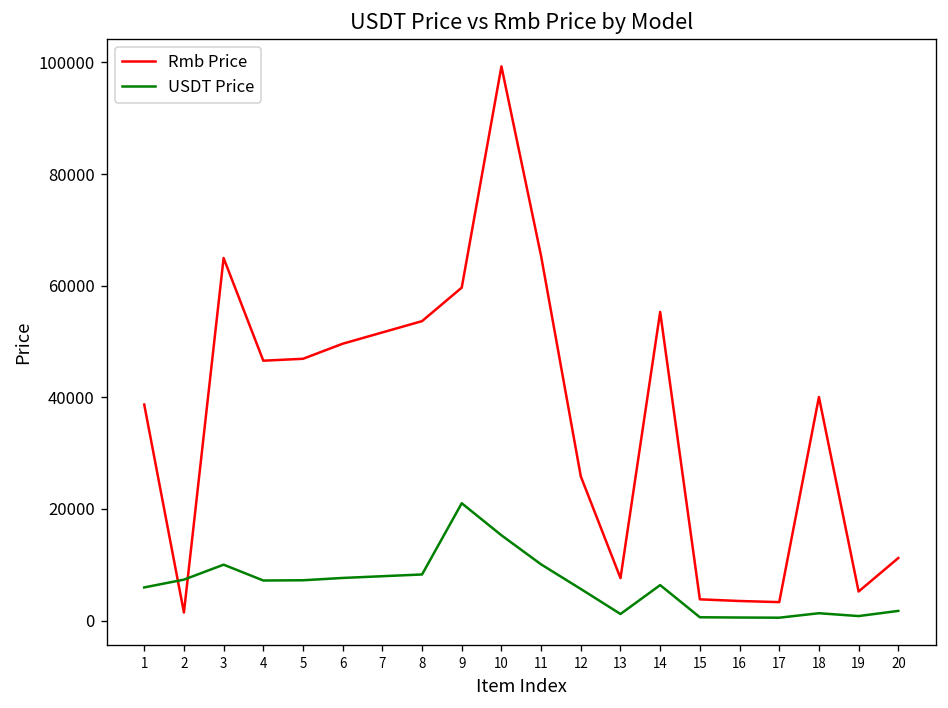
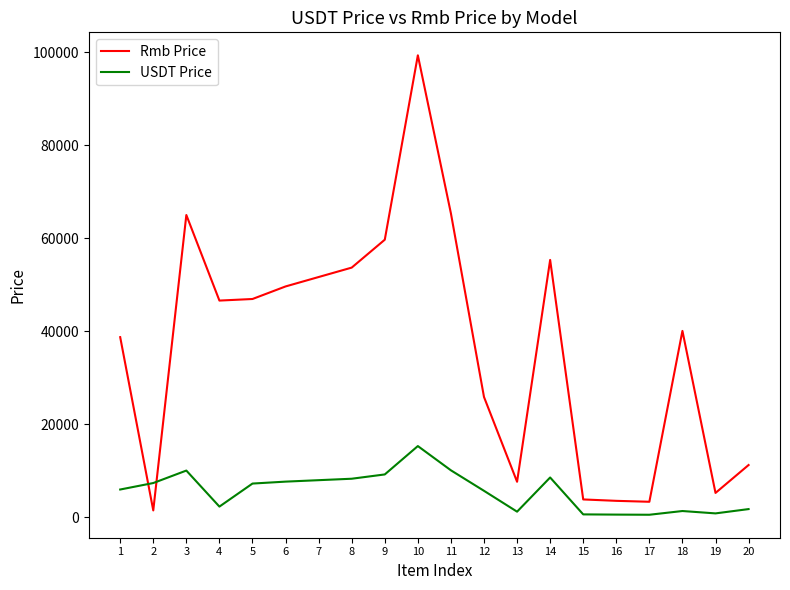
USDT Price, 4: 7000 -> 2000
USDT Price, 9: 21000 -> 9000
USDT Price, 14: 6000 -> 9000
